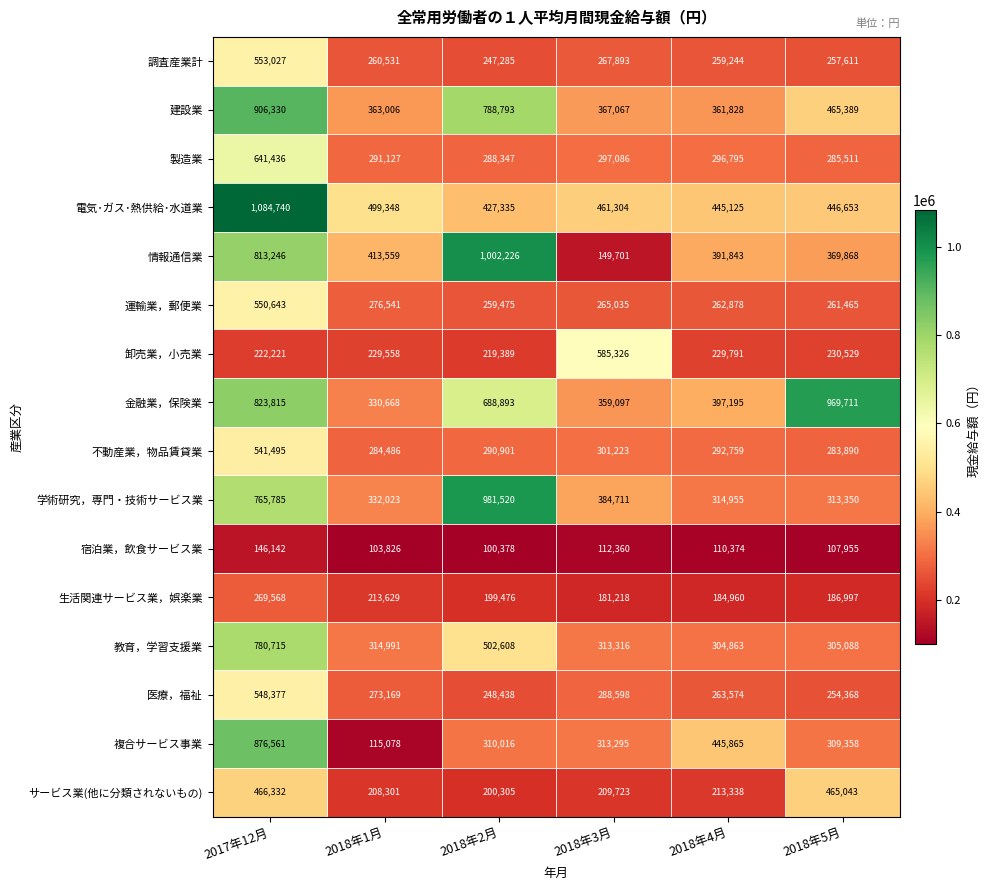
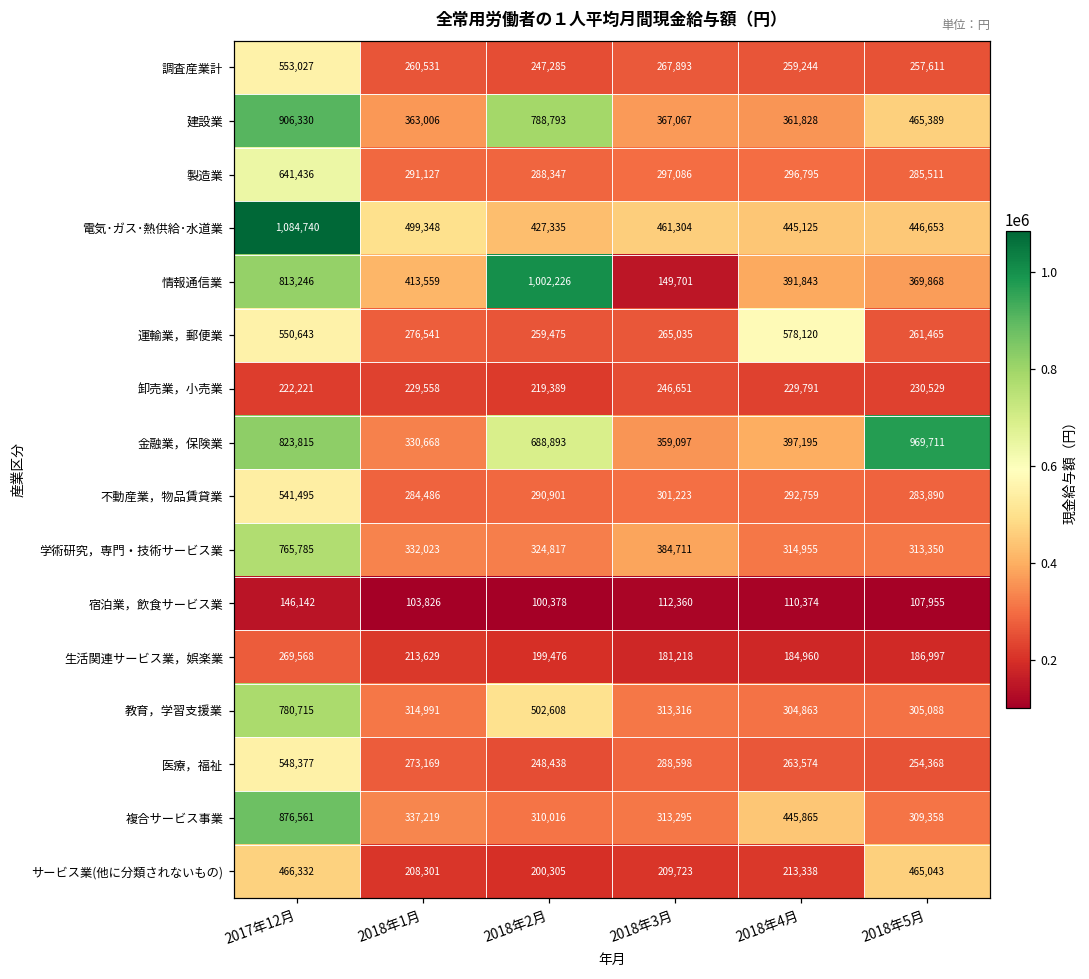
運輸業，郵便業, 2018年4月: 262,878 -> 578,120
卸売業，小売業, 2018年3月: 585,326 -> 246,651
学術研究，専門・技術サービス業, 2018年2月: 981,520 -> 324,817
複合サービス事業, 2018年1月: 115,078 -> 337,219
